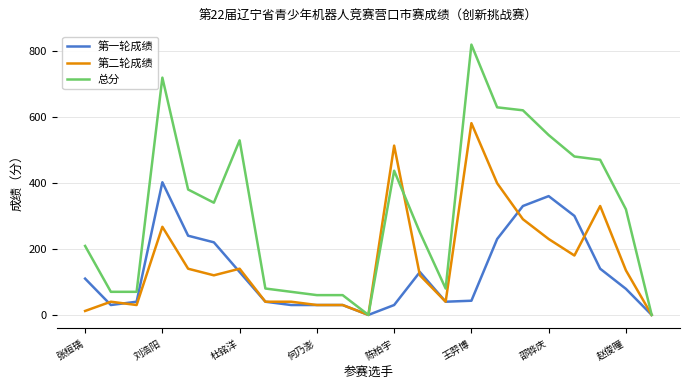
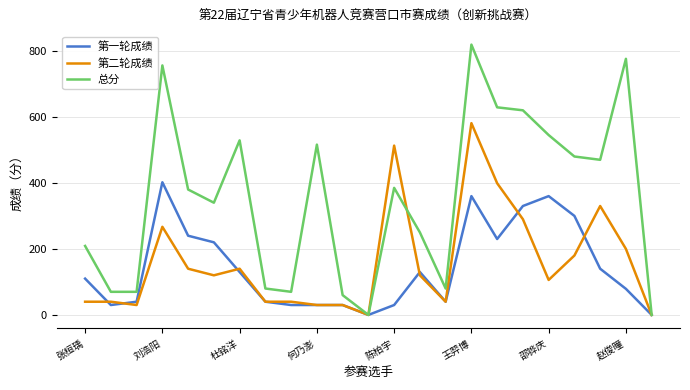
第二轮成绩, 张桓瑀: 10 -> 40
总分, 刘浩阳: 720 -> 760
总分, 何乃澎: 60 -> 520
总分, 陈柏宇: 440 -> 390
第一轮成绩, 王羿博: 40 -> 360
第二轮成绩, 邵铧庆: 230 -> 110
第二轮成绩, 赵俊曈: 140 -> 200
总分, 赵俊曈: 320 -> 780
